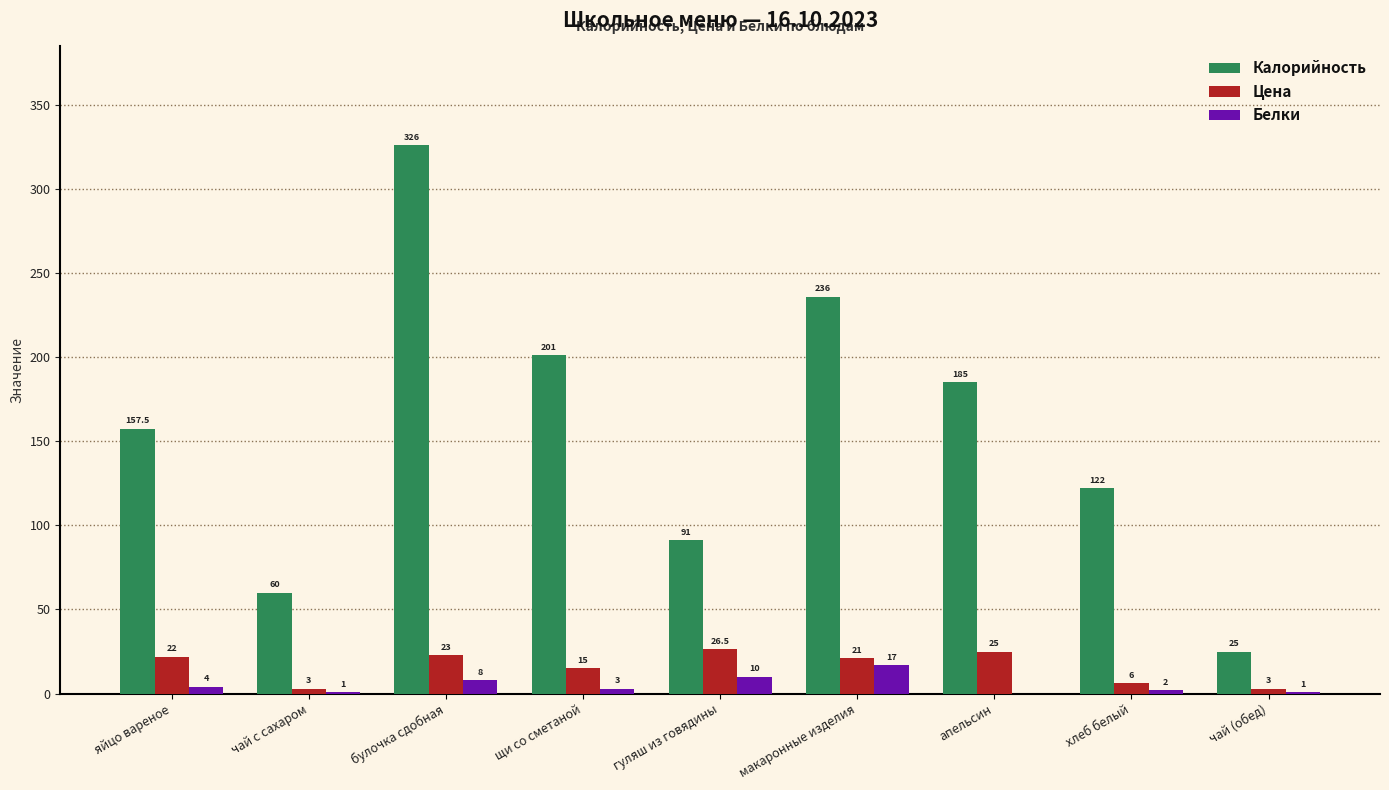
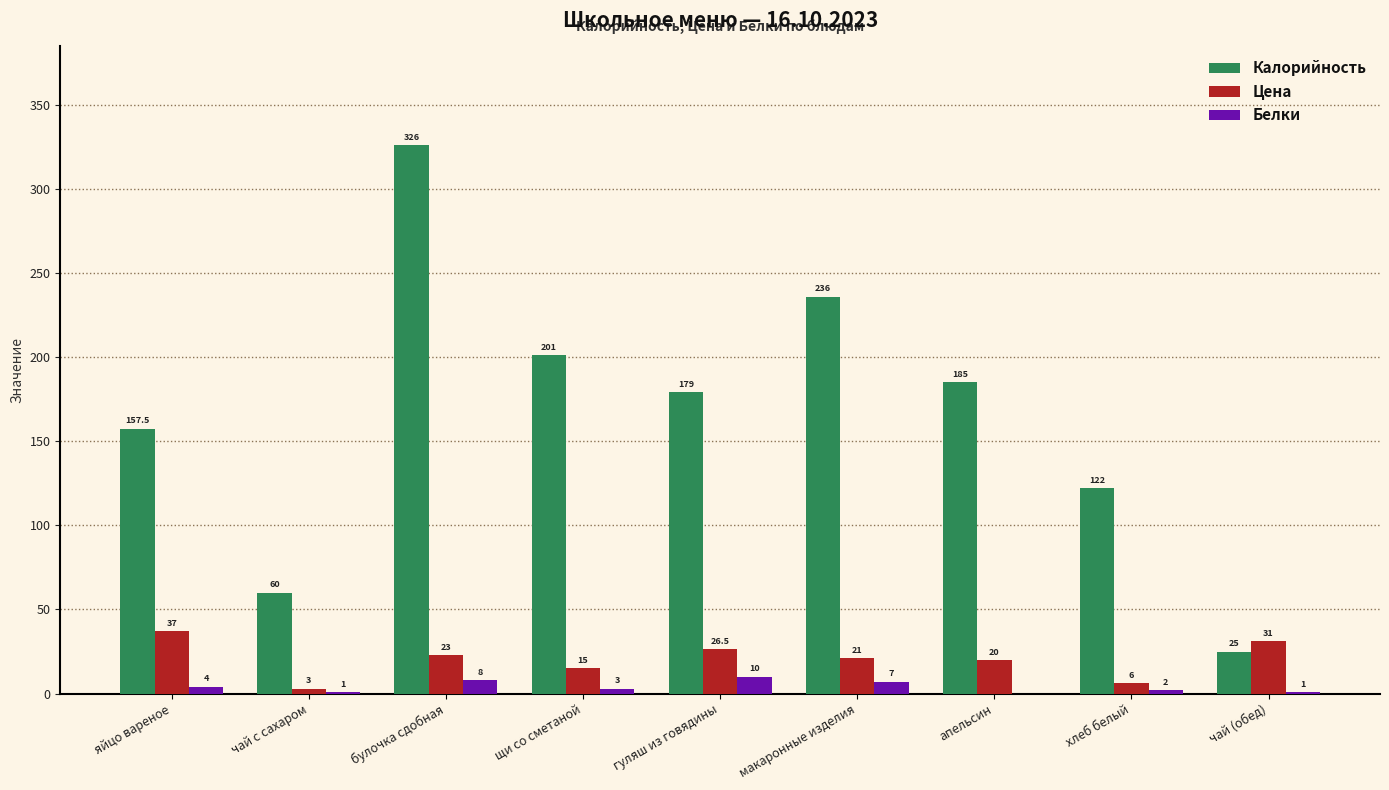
Цена, яйцо вареное: 22 -> 37
Калорийность, гуляш из говядины: 91 -> 179
Белки, макаронные изделия: 17 -> 7
Цена, апельсин: 25 -> 20
Цена, чай (обед): 3 -> 31
